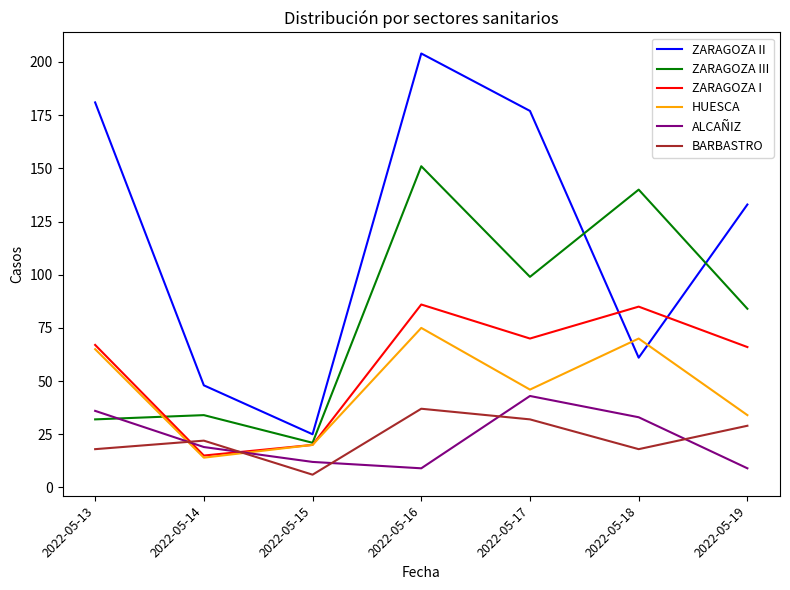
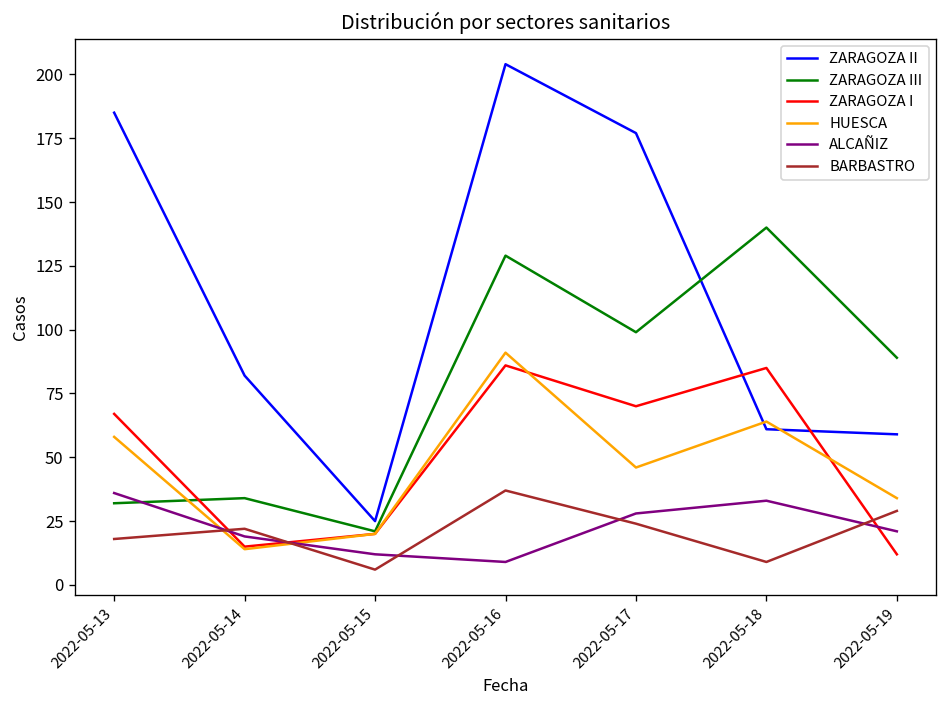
ZARAGOZA II, 2022-05-13: 181 -> 185
HUESCA, 2022-05-13: 65 -> 58
ZARAGOZA II, 2022-05-14: 48 -> 82
ZARAGOZA III, 2022-05-16: 151 -> 129
HUESCA, 2022-05-16: 75 -> 91
ALCAÑIZ, 2022-05-17: 43 -> 28
BARBASTRO, 2022-05-17: 32 -> 24
HUESCA, 2022-05-18: 70 -> 64
BARBASTRO, 2022-05-18: 18 -> 9
ZARAGOZA II, 2022-05-19: 133 -> 59
ZARAGOZA III, 2022-05-19: 84 -> 89
ZARAGOZA I, 2022-05-19: 66 -> 12
ALCAÑIZ, 2022-05-19: 9 -> 21
